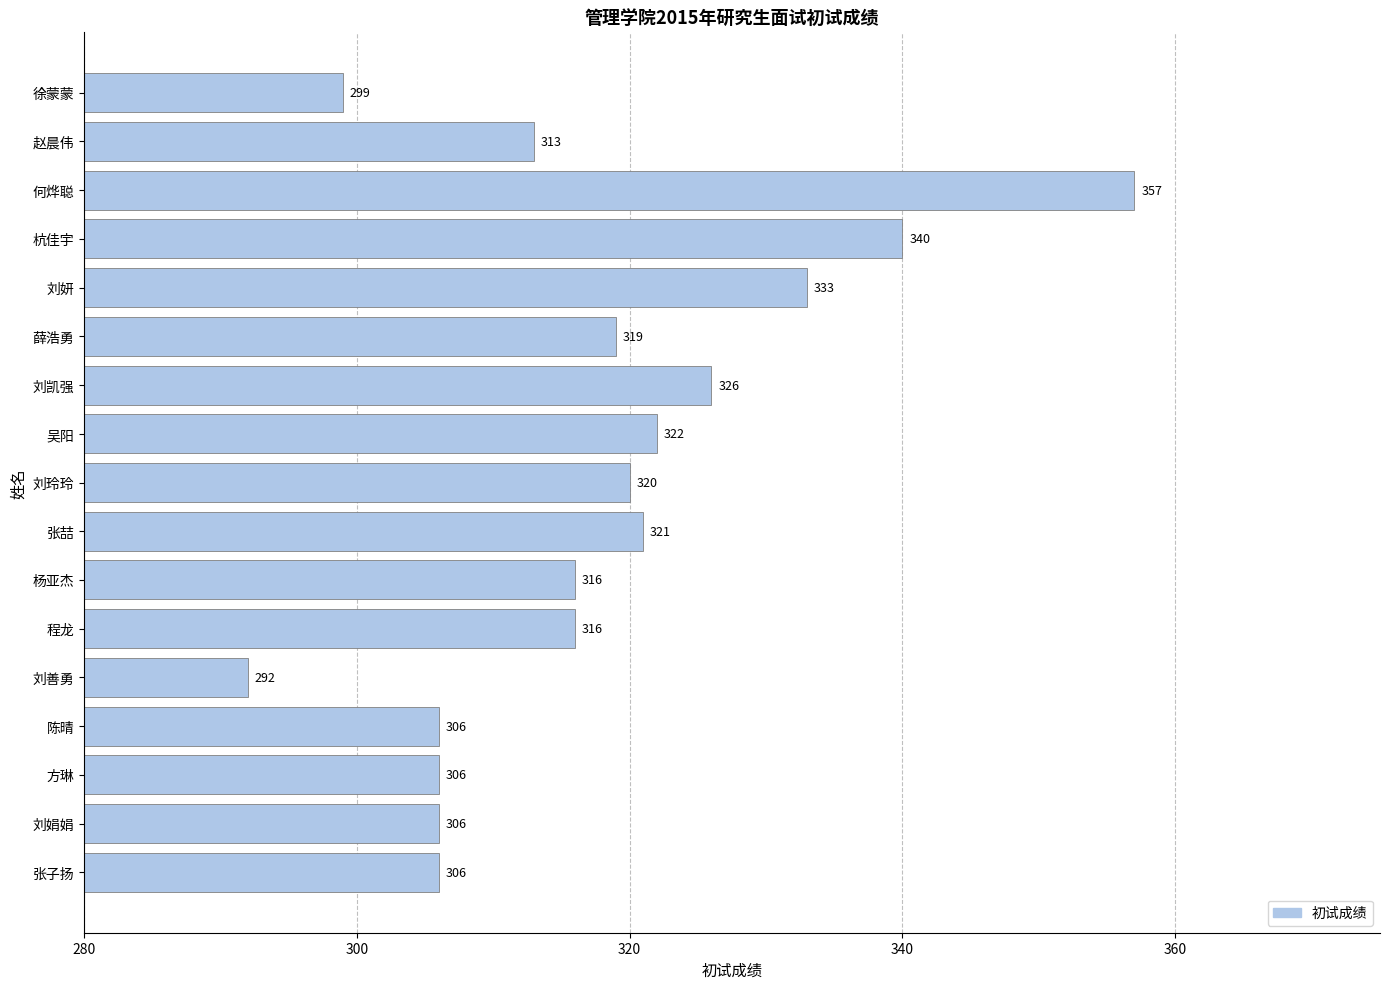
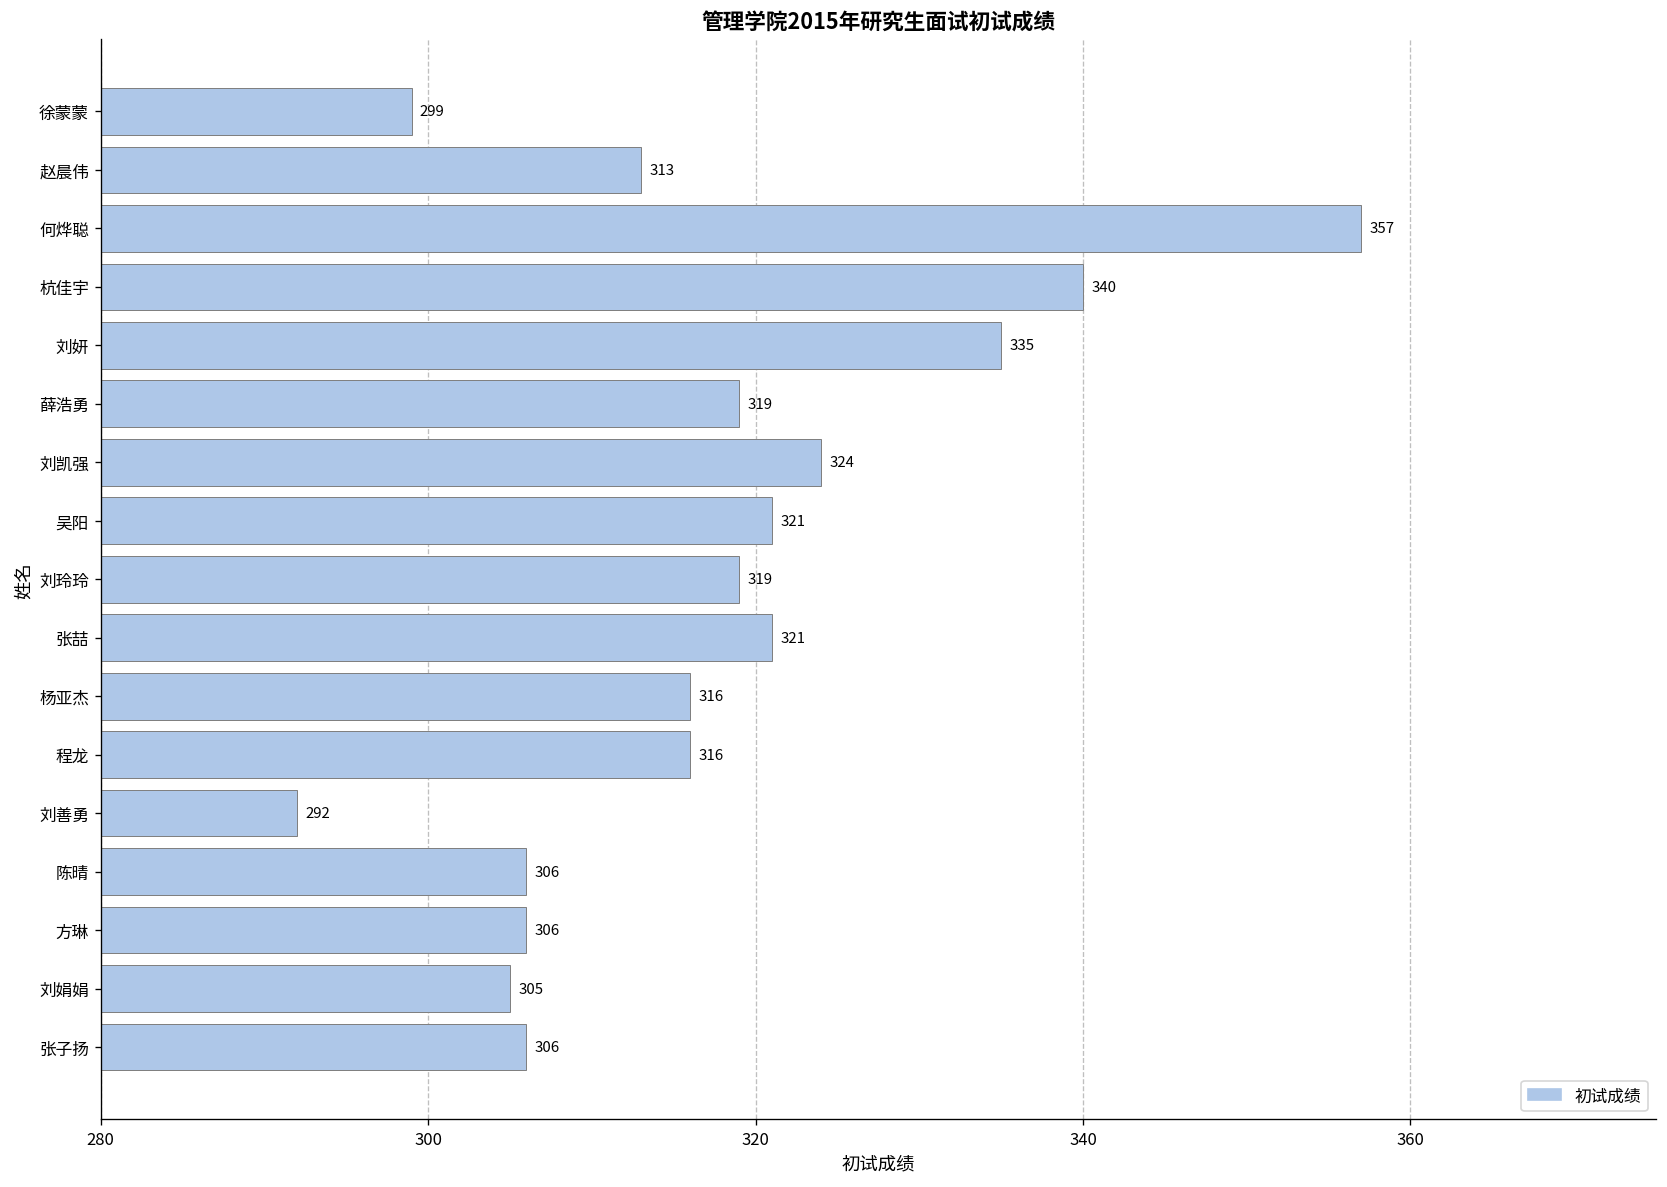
刘妍: 333 -> 335
刘凯强: 326 -> 324
吴阳: 322 -> 321
刘玲玲: 320 -> 319
刘娟娟: 306 -> 305
